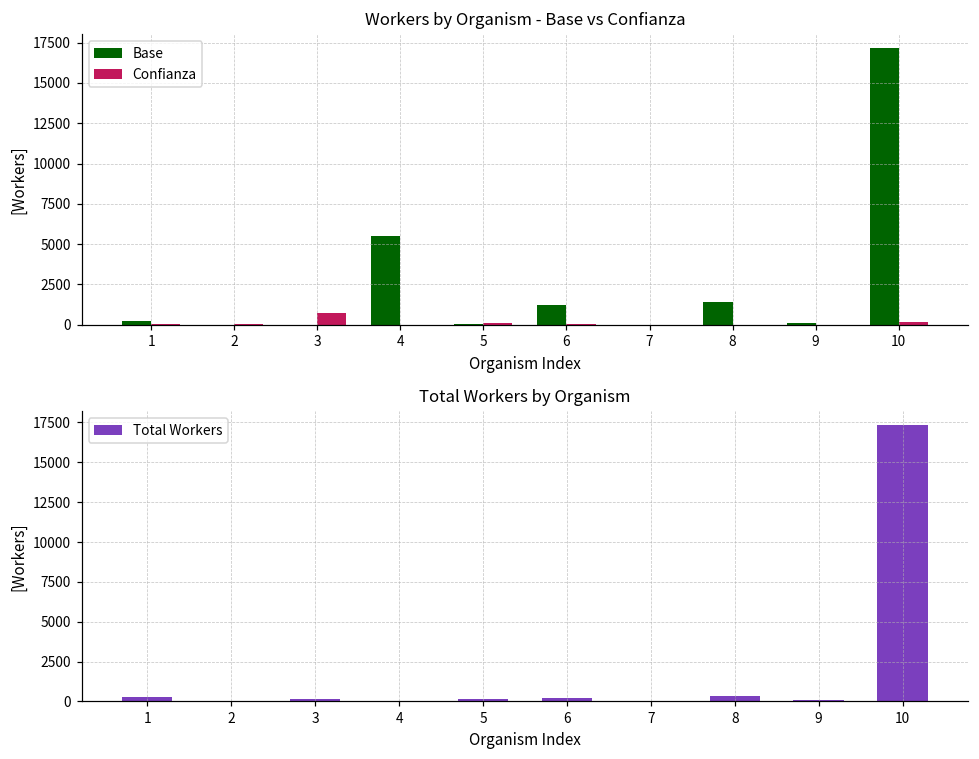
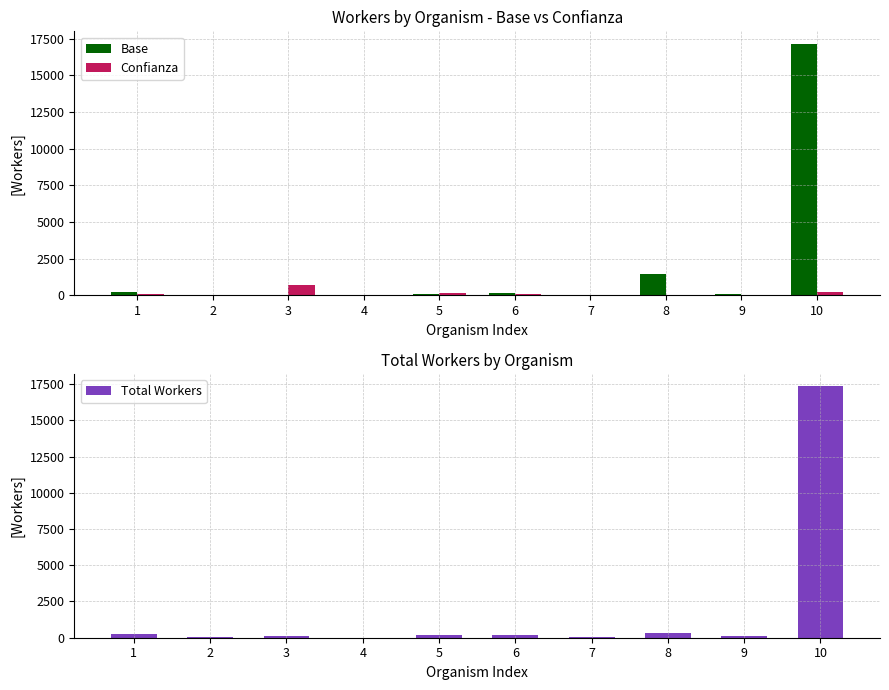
Workers by Organism - Base vs Confianza, Base, 4: 5500 -> 0
Workers by Organism - Base vs Confianza, Base, 6: 1200 -> 100
